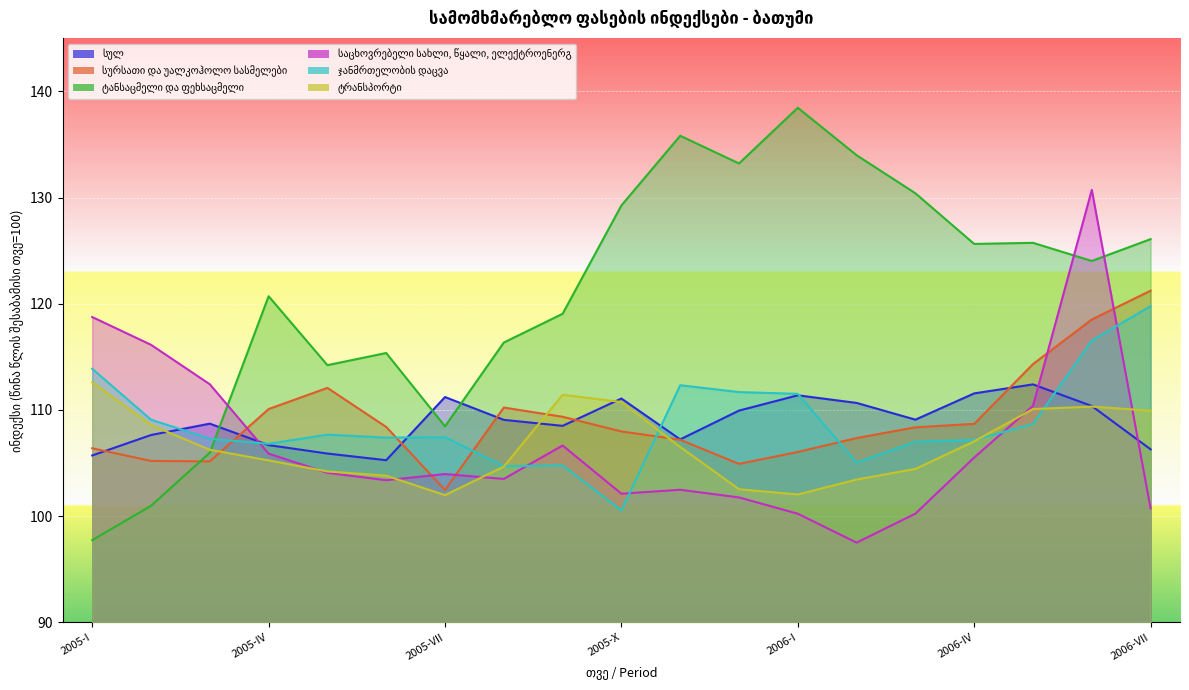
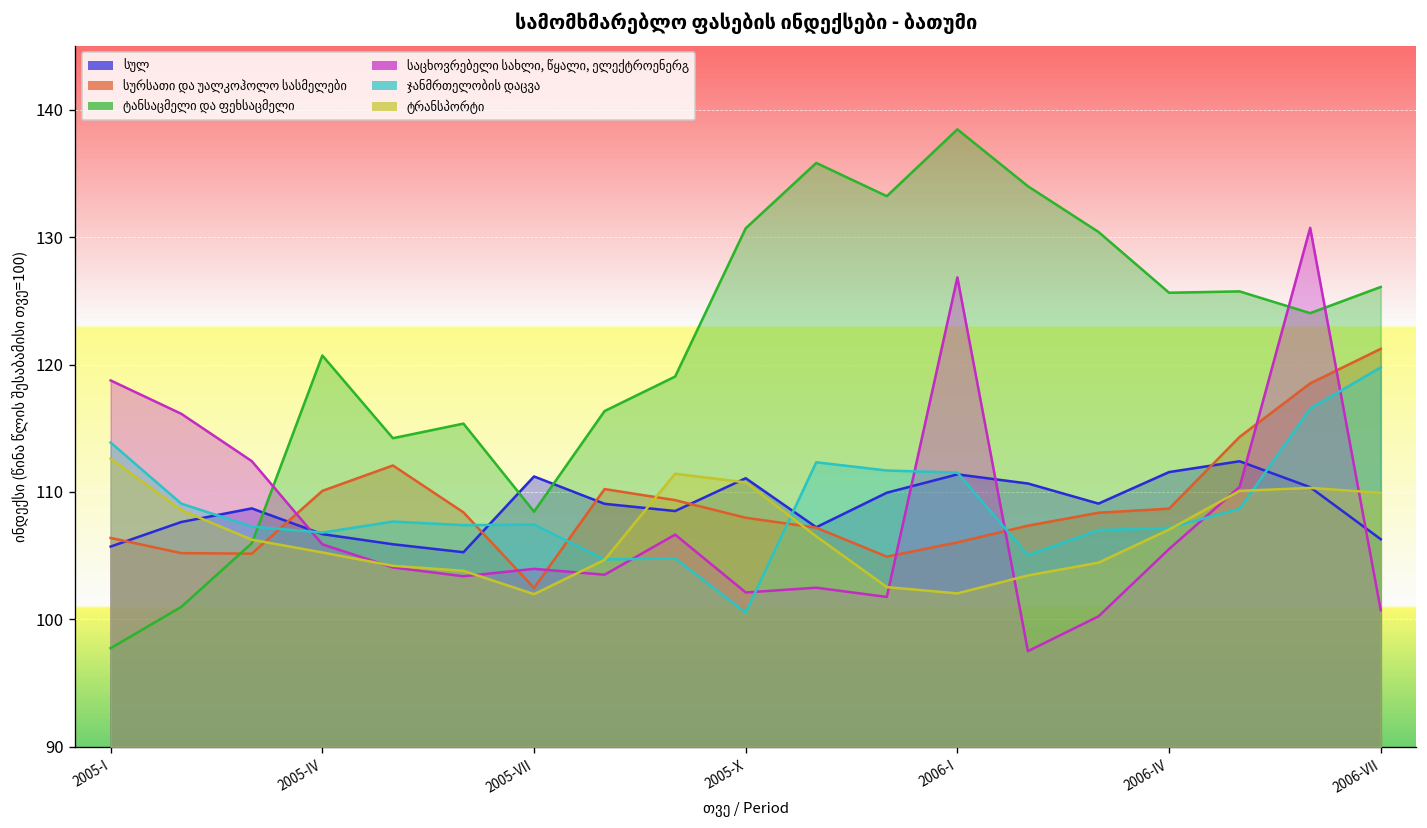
ტანსაცმელი და ფეხსაცმელი, 2005-X: 129.3 -> 130.7
საცხოვრებელი სახლი, წყალი, ელექტროენერგ, 2006-I: 100.2 -> 126.8
